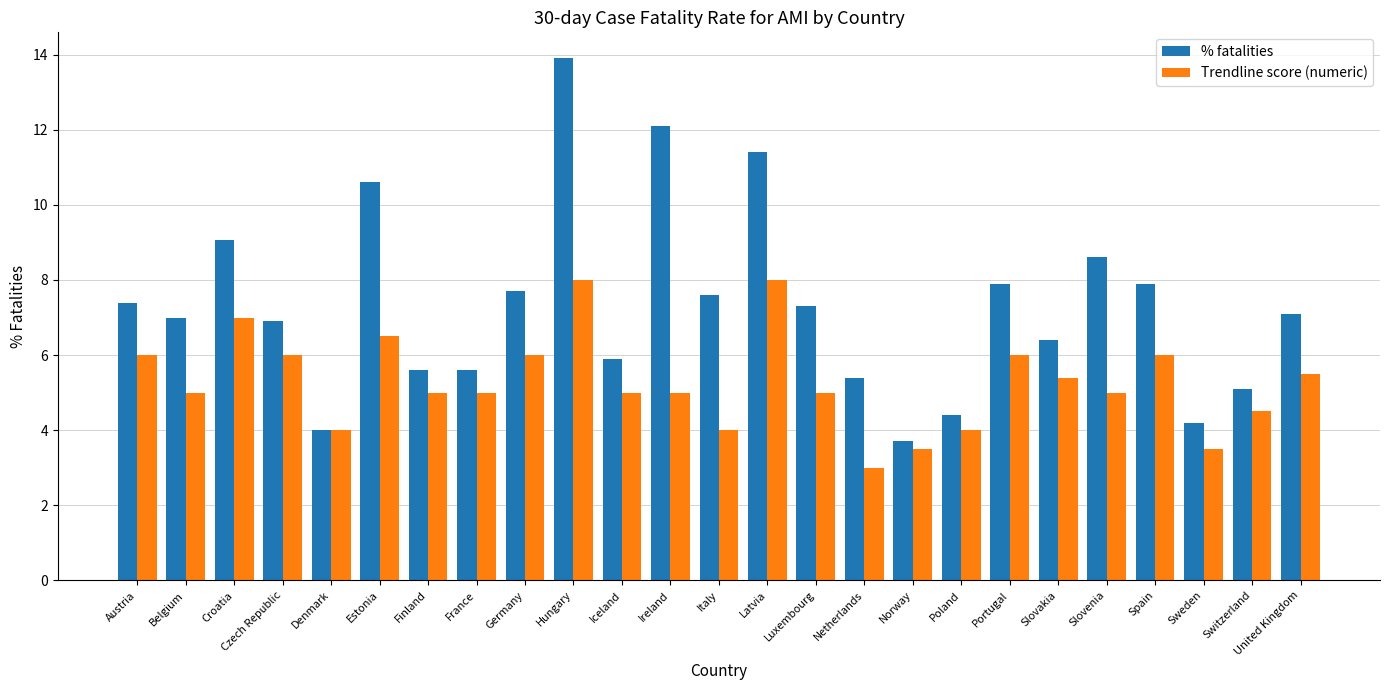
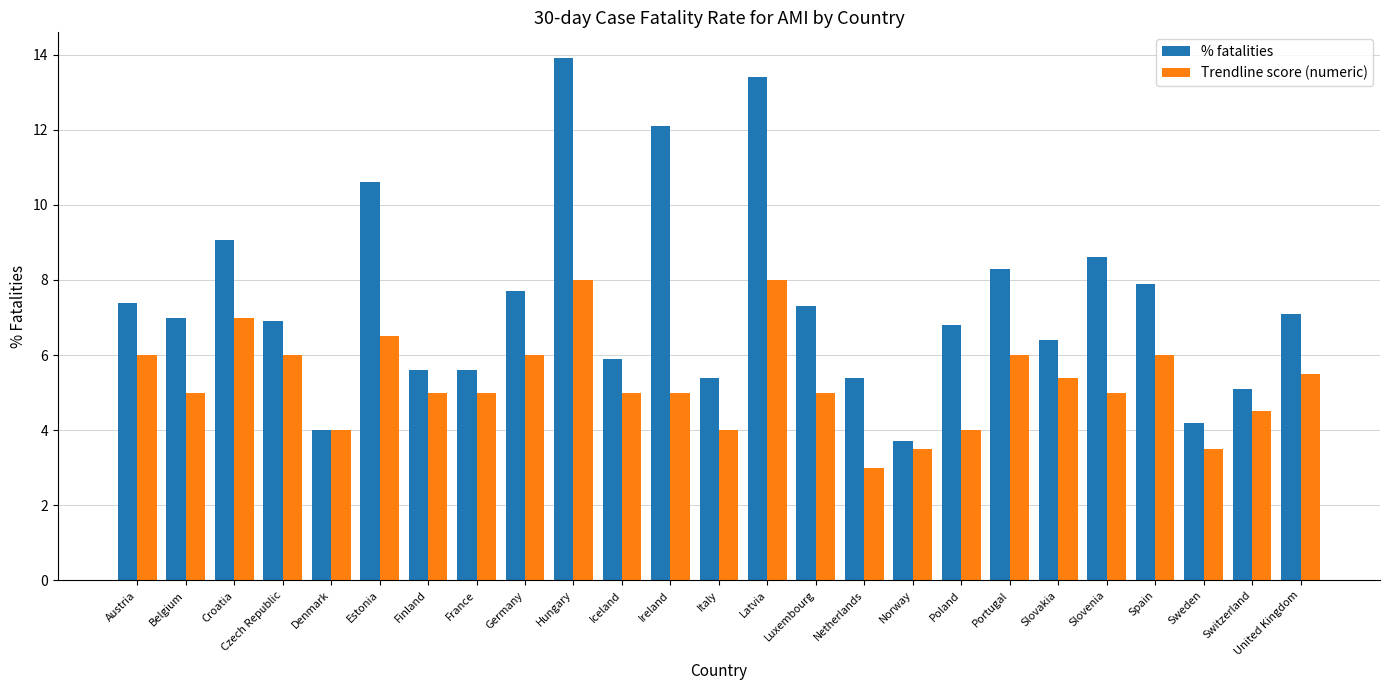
% fatalities, Italy: 7.6 -> 5.4
% fatalities, Latvia: 11.4 -> 13.4
% fatalities, Poland: 4.4 -> 6.8
% fatalities, Portugal: 7.9 -> 8.3
